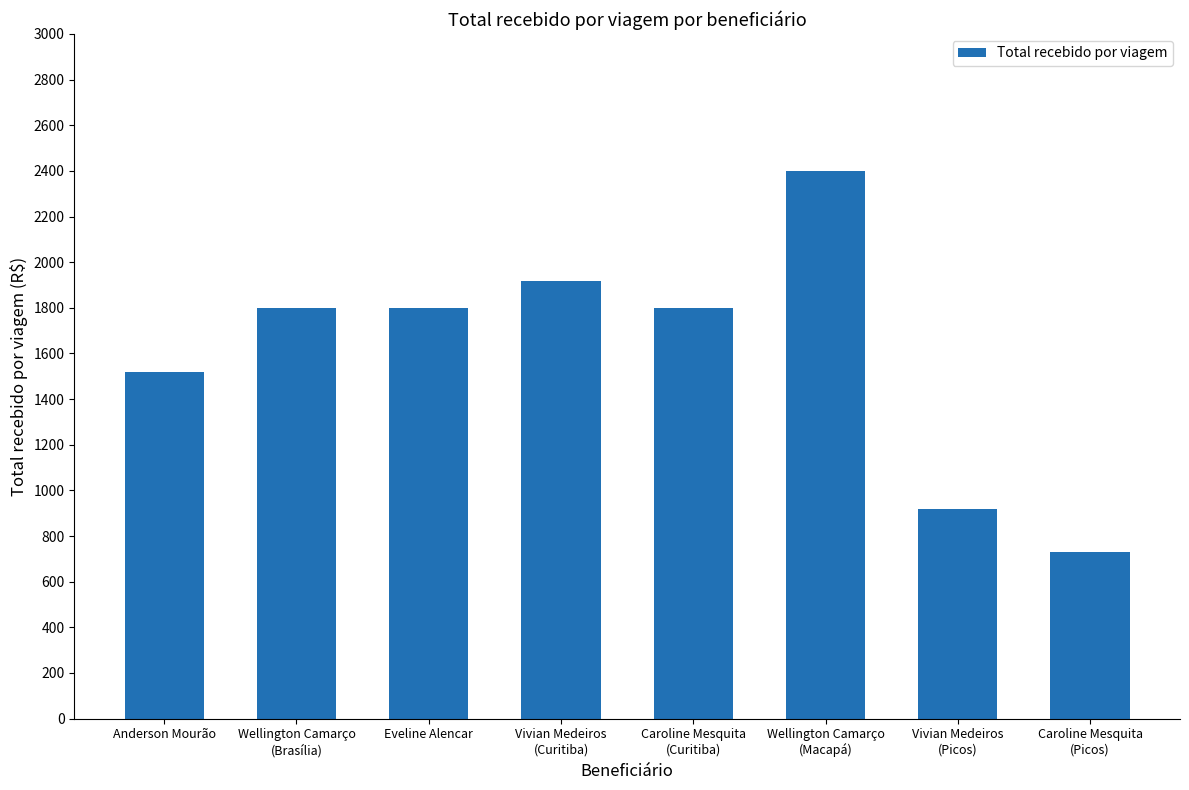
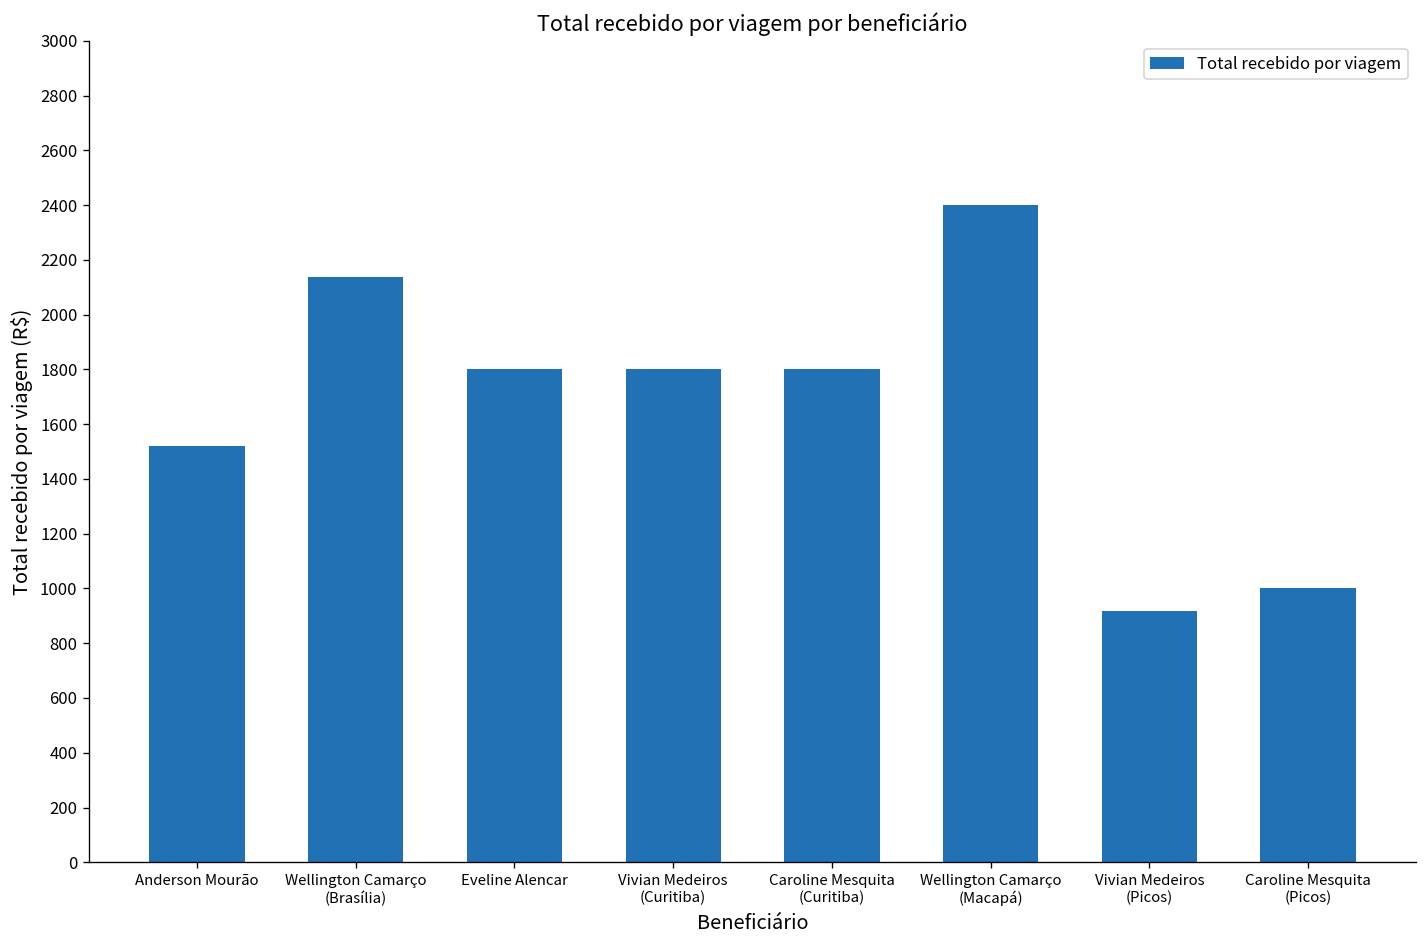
Wellington Camarço (Brasília): 1800 -> 2140
Vivian Medeiros (Curitiba): 1920 -> 1800
Caroline Mesquita (Picos): 730 -> 1000
